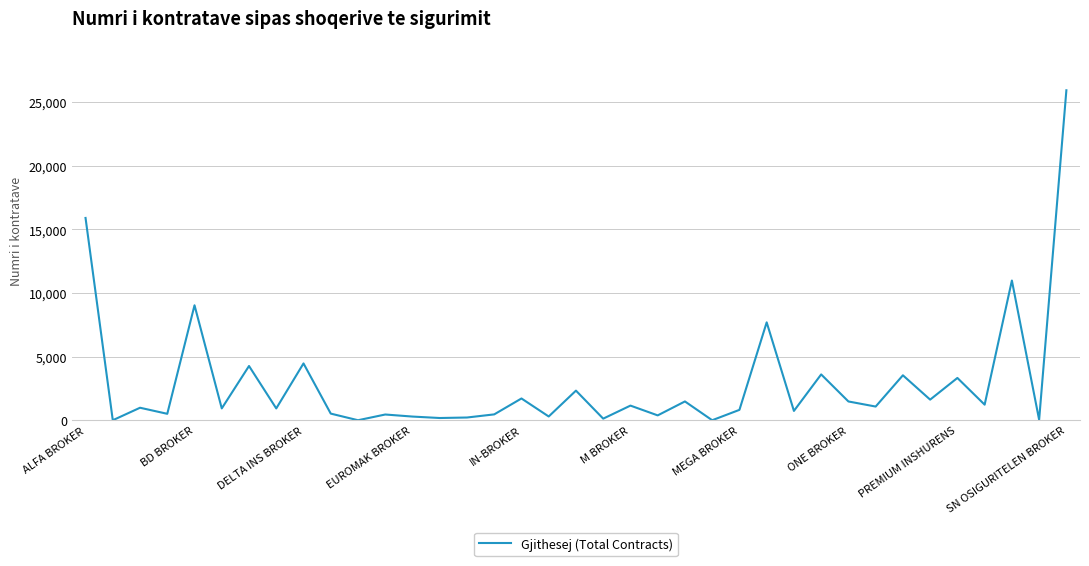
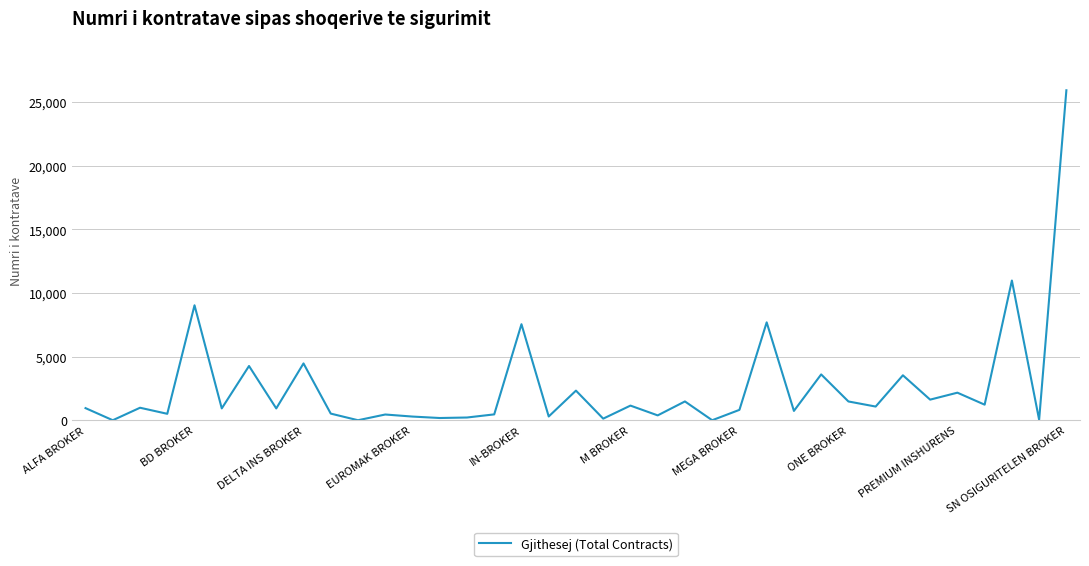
ALFA BROKER: 15,900 -> 1,000
IN-BROKER: 1,700 -> 7,500
PREMIUM INSHURENS: 3,300 -> 2,200
